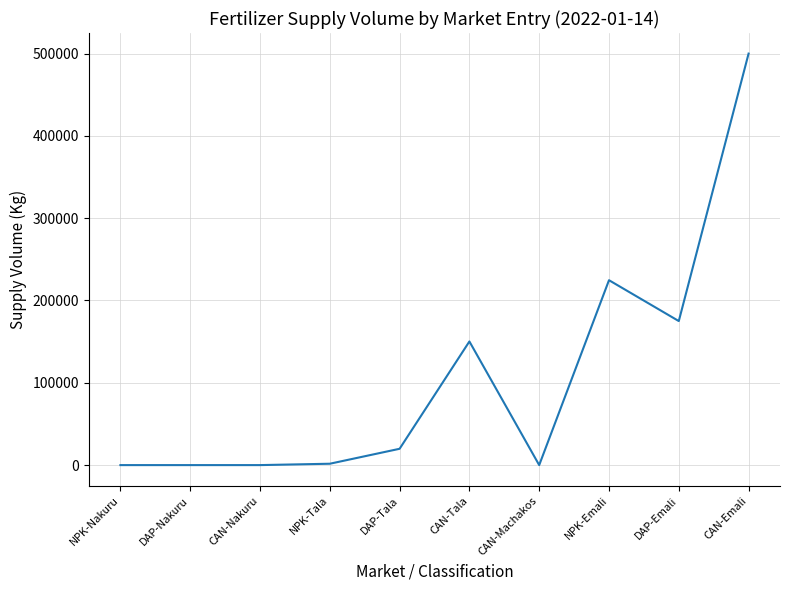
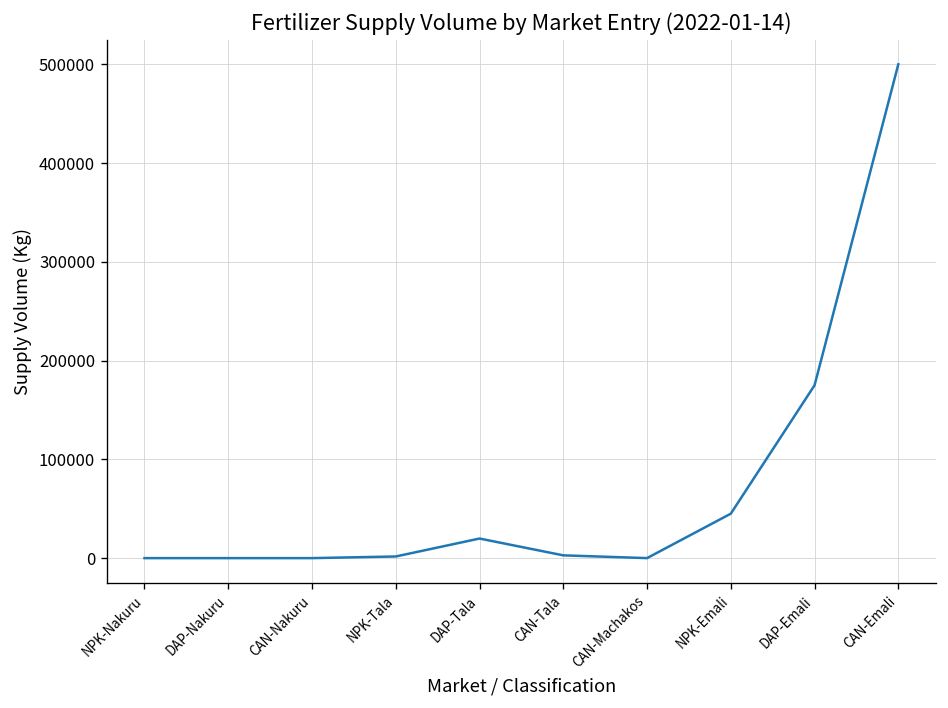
CAN-Tala: 150000 -> 0
NPK-Emali: 220000 -> 50000
